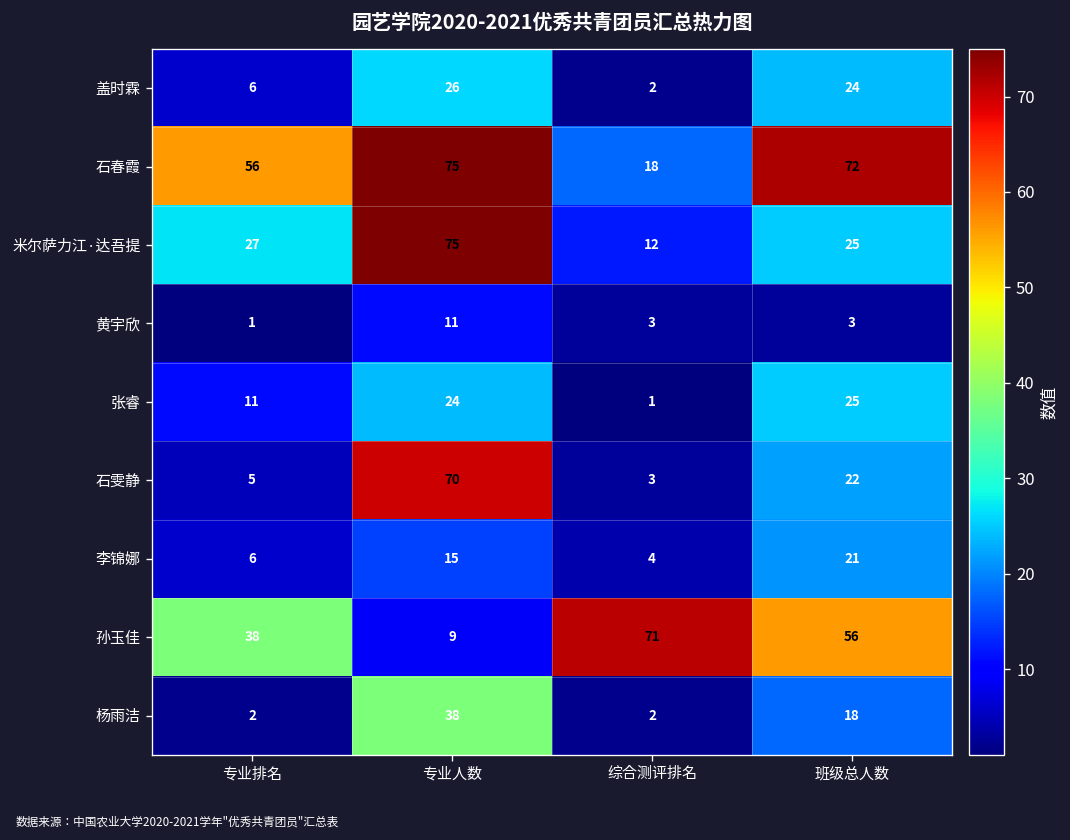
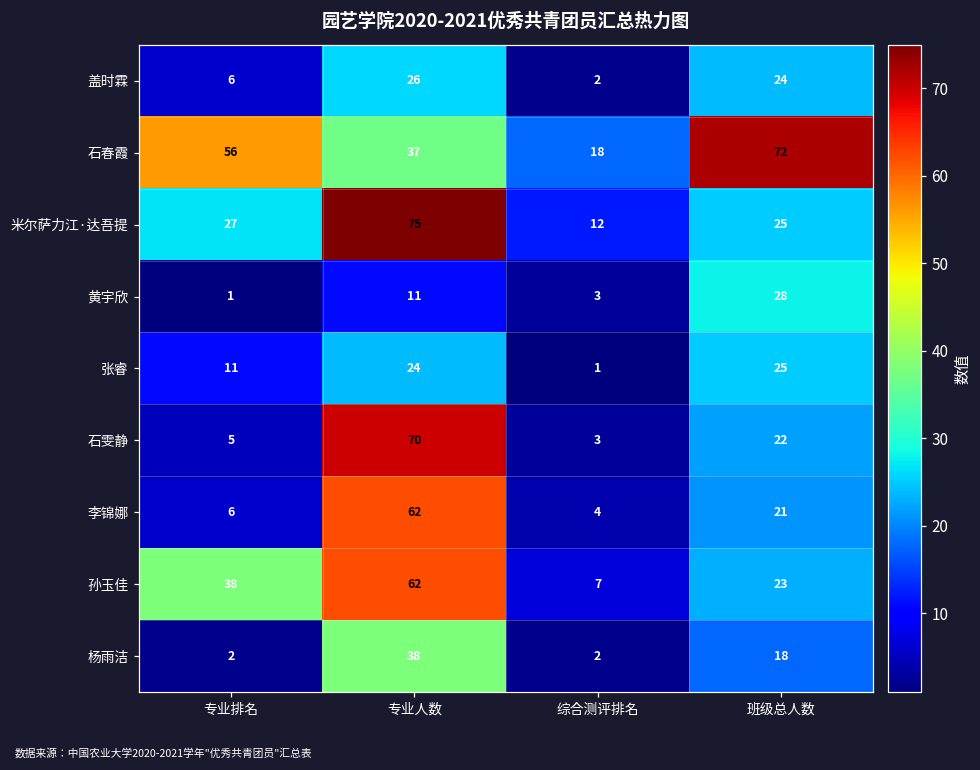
石春霞, 专业人数: 75 -> 37
黄宇欣, 班级总人数: 3 -> 28
李锦娜, 专业人数: 15 -> 62
孙玉佳, 专业人数: 9 -> 62
孙玉佳, 综合测评排名: 71 -> 7
孙玉佳, 班级总人数: 56 -> 23
